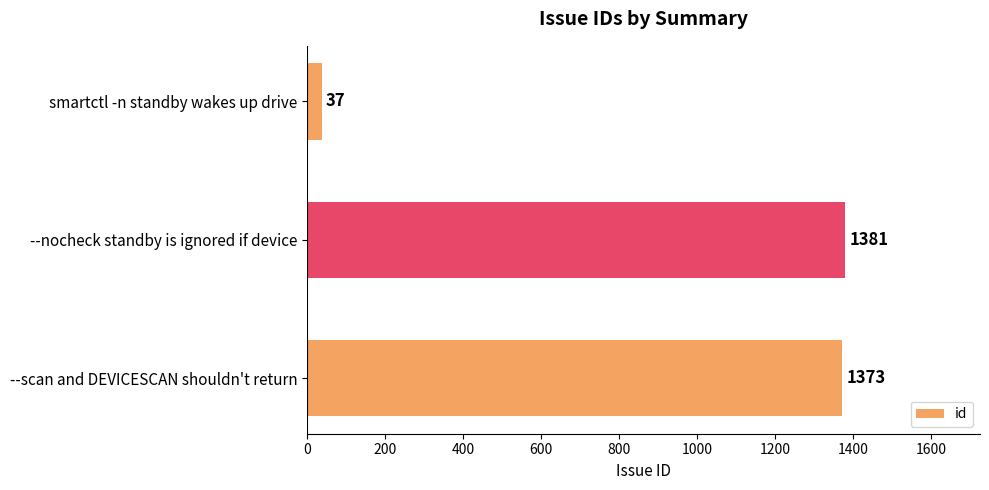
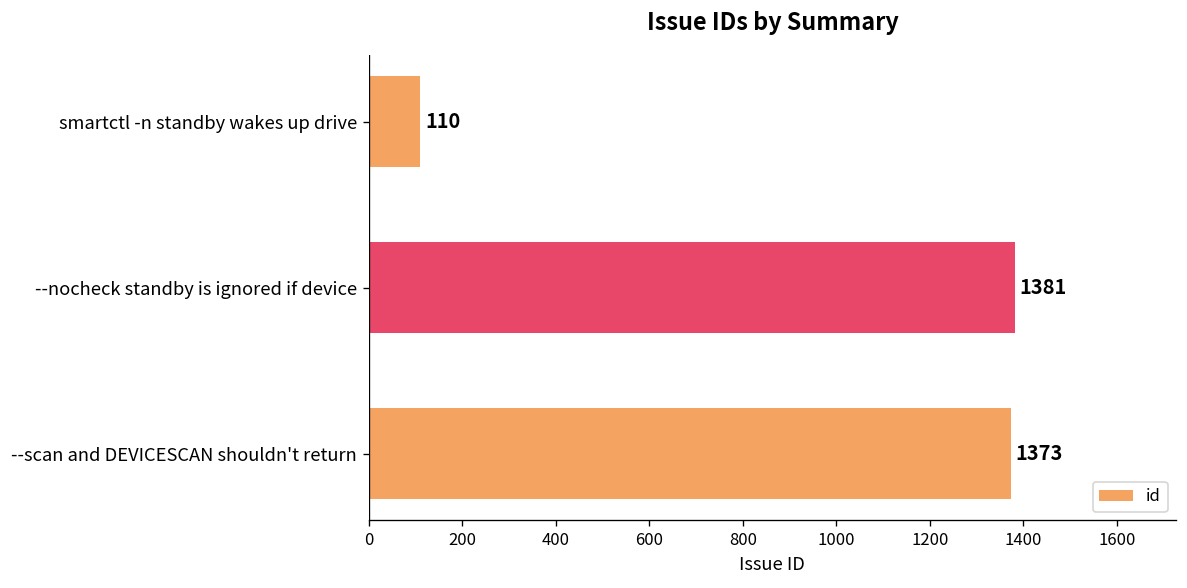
smartctl -n standby wakes up drive: 37 -> 110
